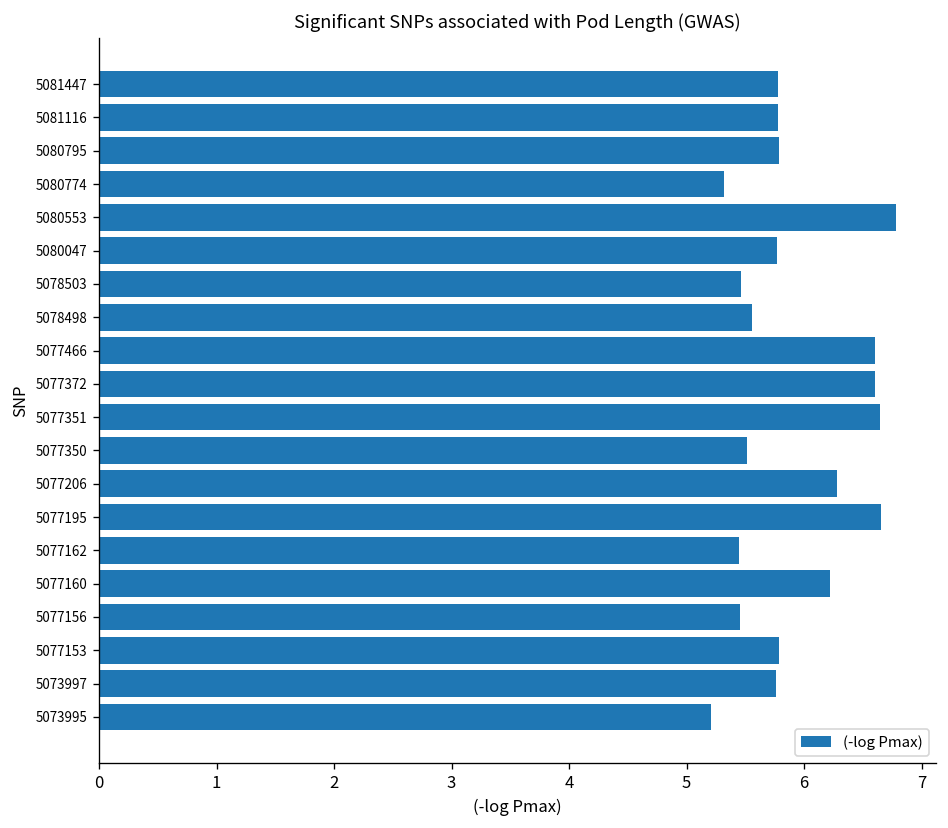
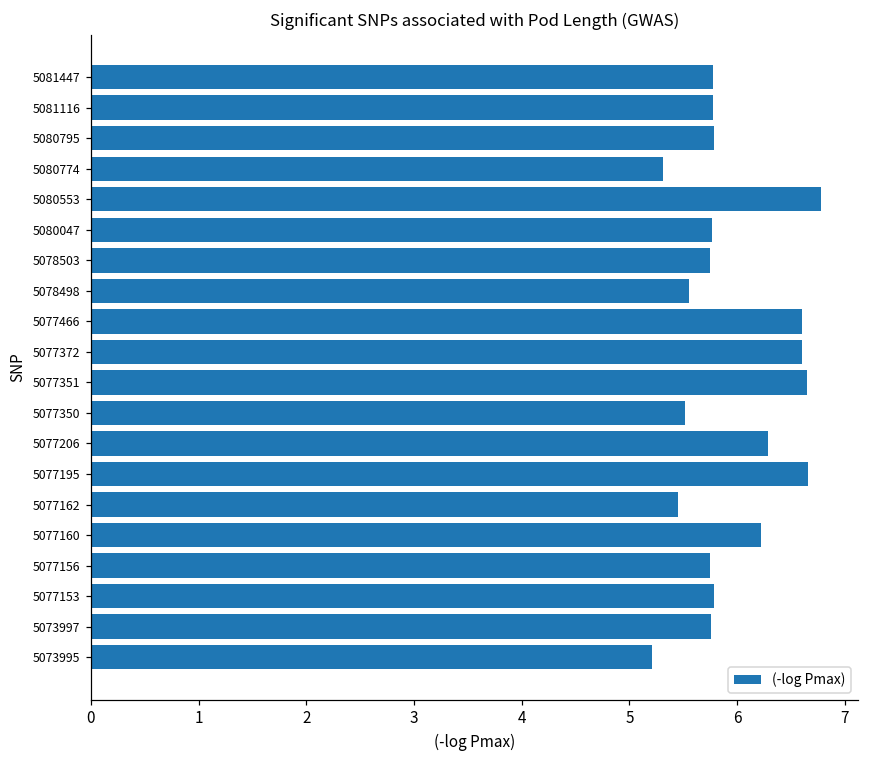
5078503: 5.5 -> 5.7
5077156: 5.5 -> 5.7
